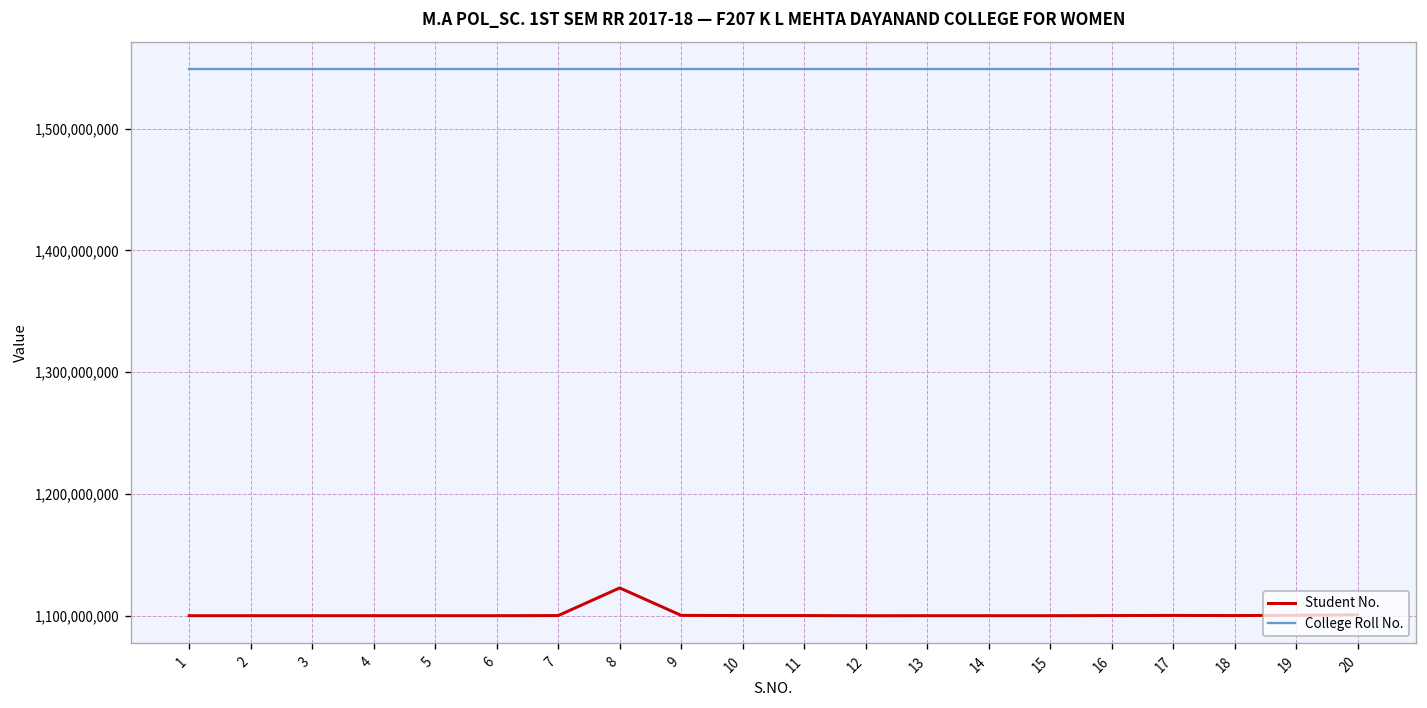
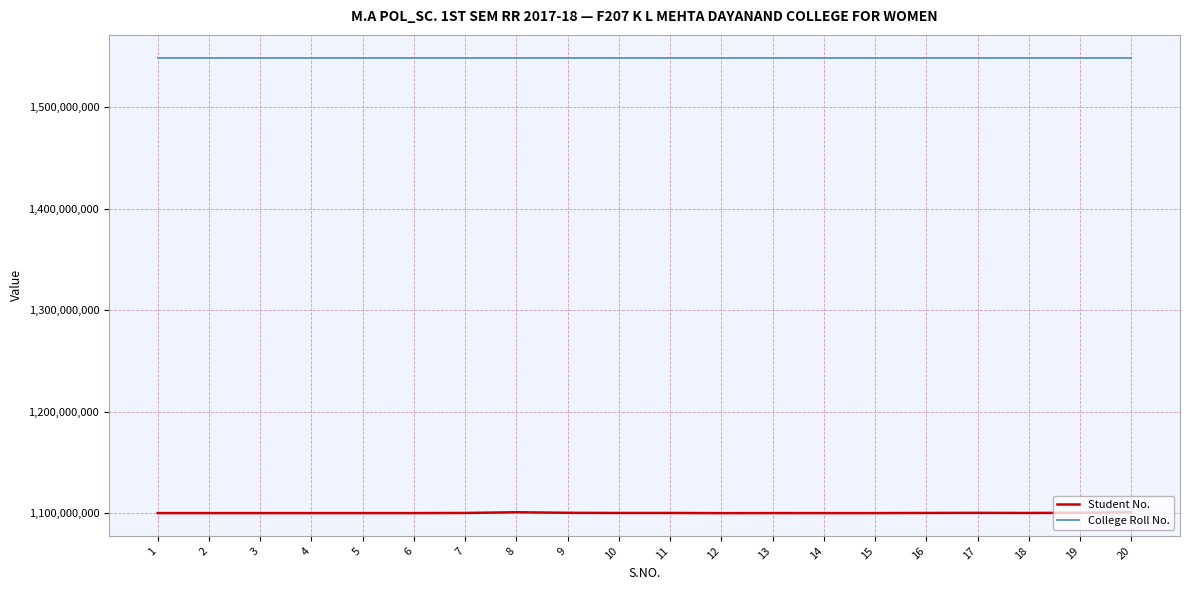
Student No., 8: 1,123,000,000 -> 1,101,000,000
